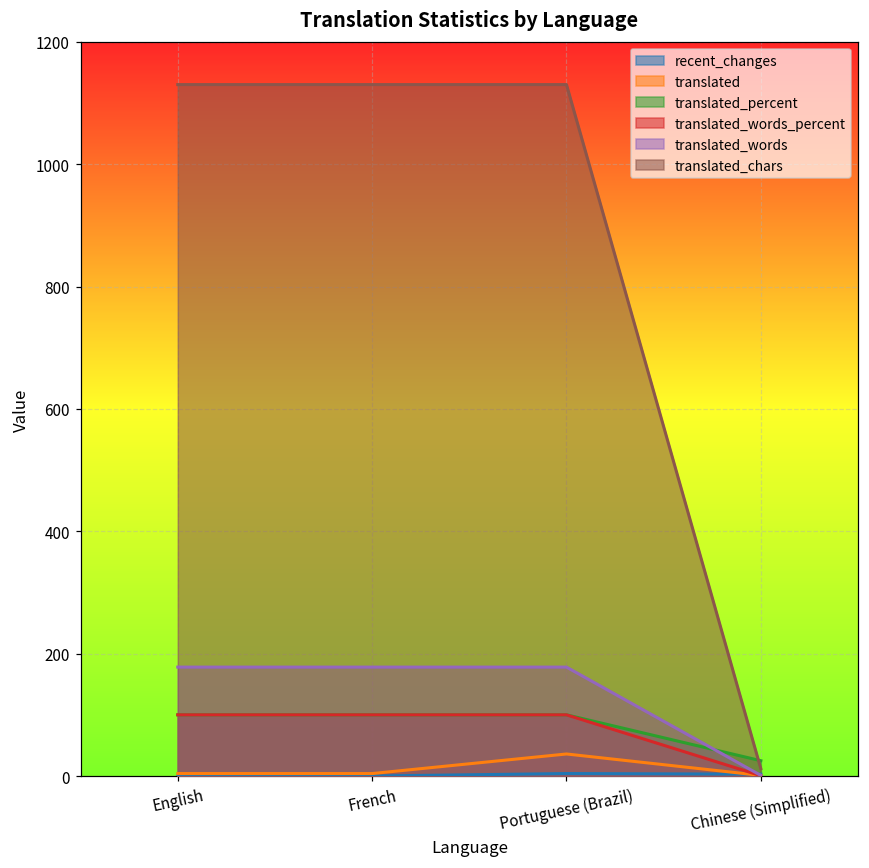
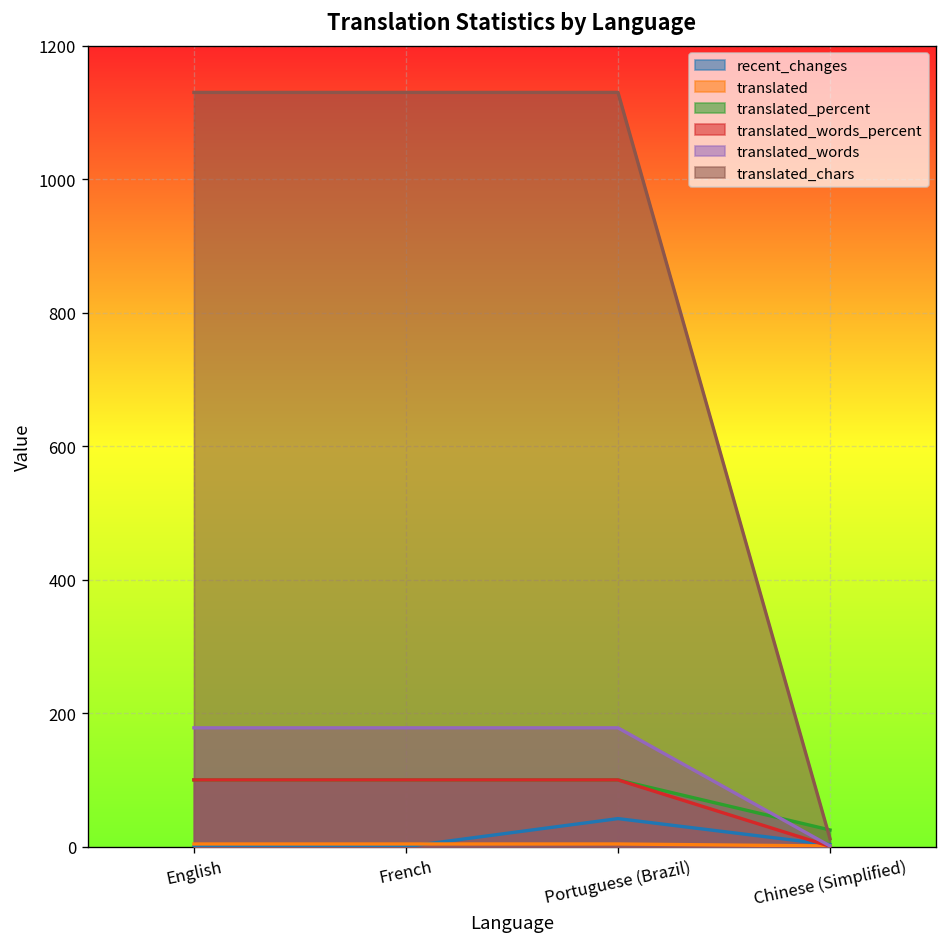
recent_changes, Portuguese (Brazil): 0 -> 40
translated, Portuguese (Brazil): 40 -> 0
